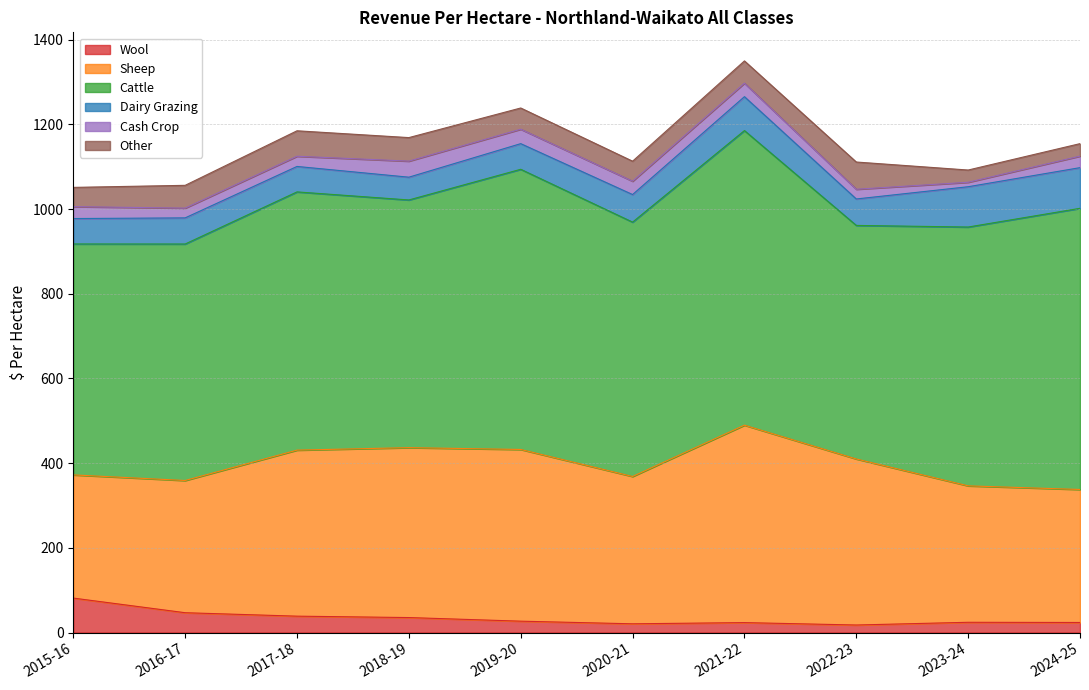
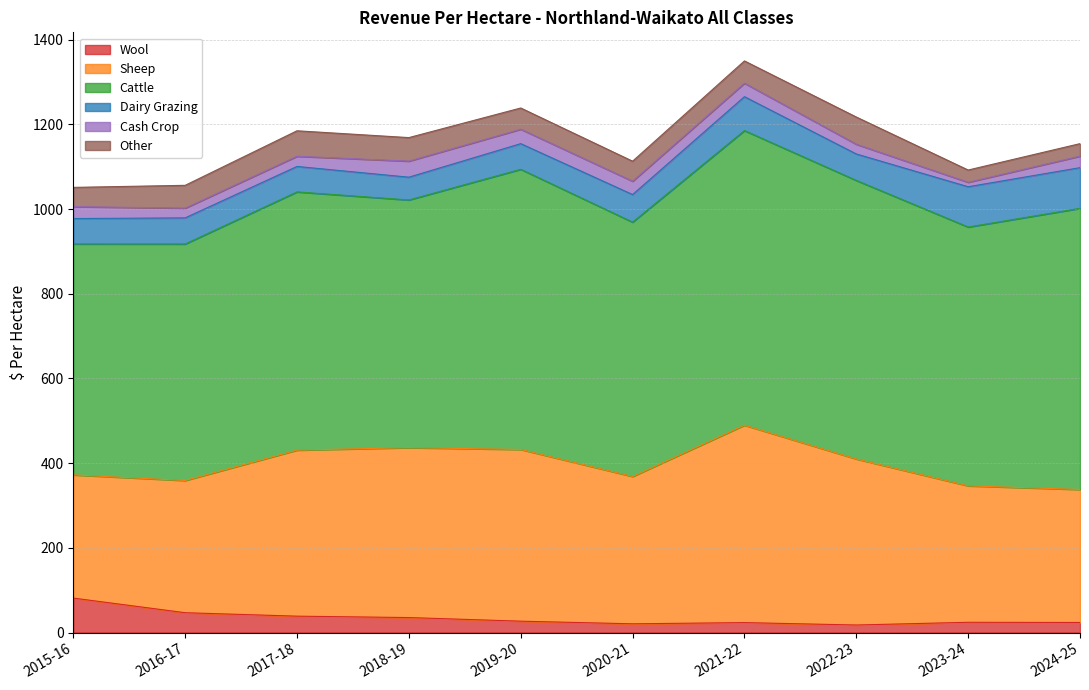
Cattle, 2022-23: 550 -> 660
